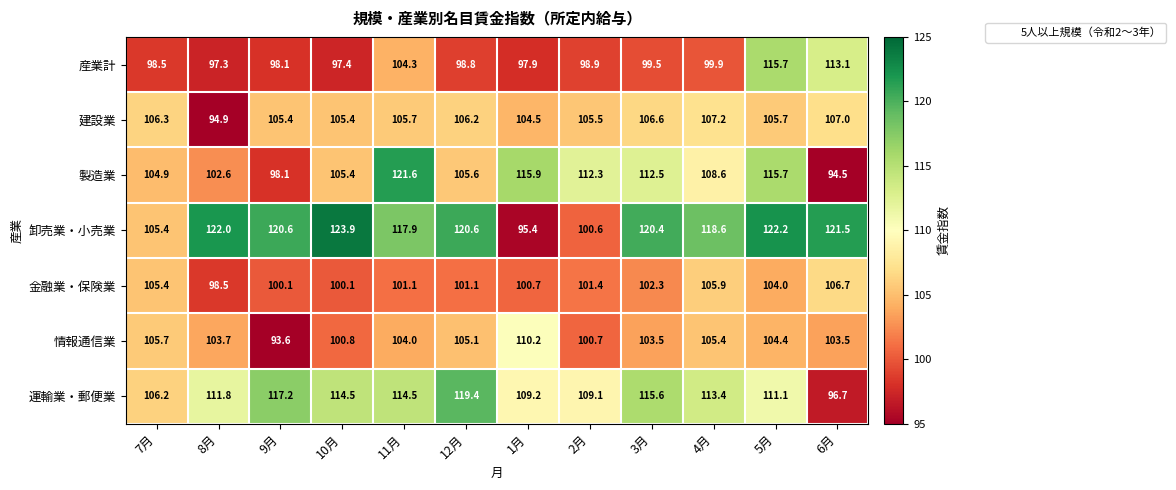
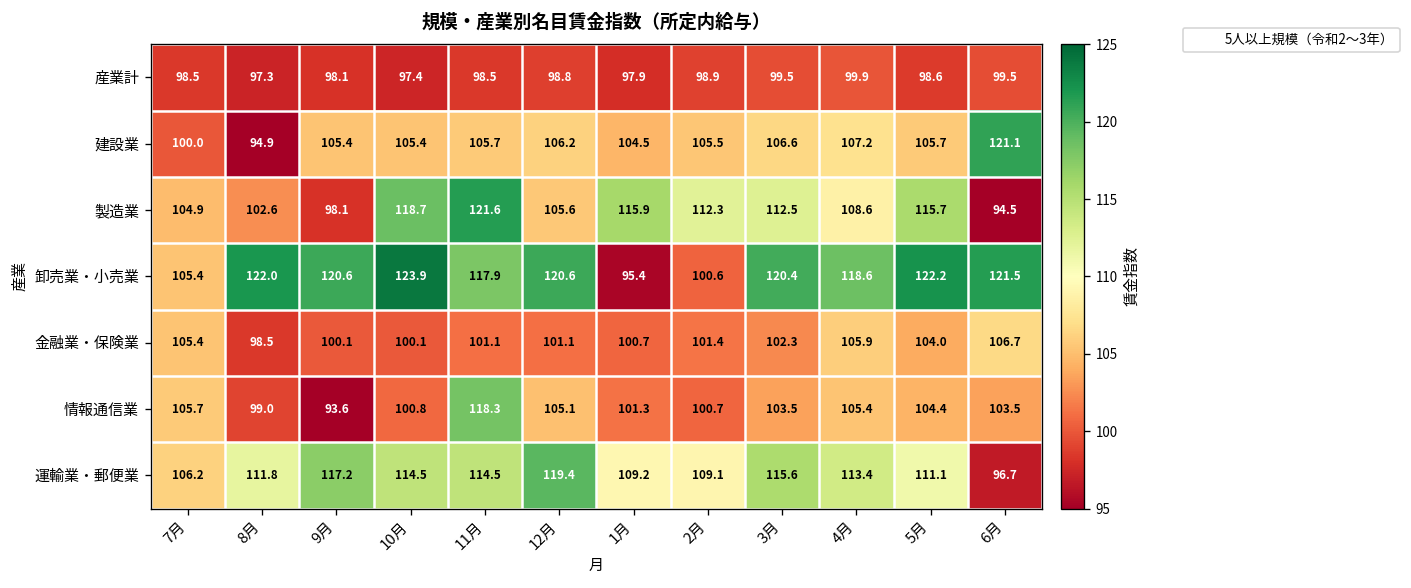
産業計, 11月: 104.3 -> 98.5
産業計, 5月: 115.7 -> 98.6
産業計, 6月: 113.1 -> 99.5
建設業, 7月: 106.3 -> 100.0
建設業, 6月: 107.0 -> 121.1
製造業, 10月: 105.4 -> 118.7
情報通信業, 8月: 103.7 -> 99.0
情報通信業, 11月: 104.0 -> 118.3
情報通信業, 1月: 110.2 -> 101.3
